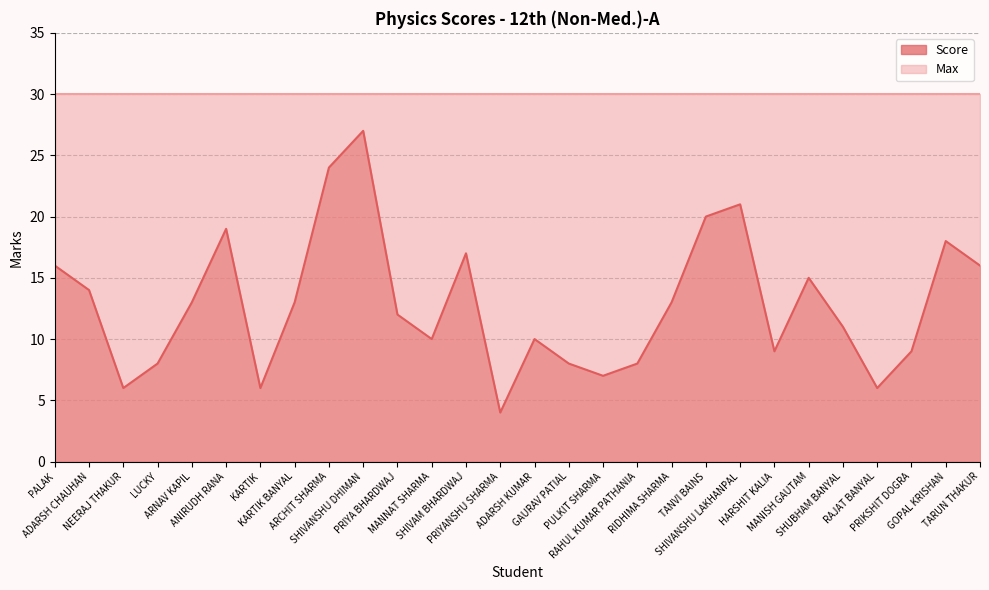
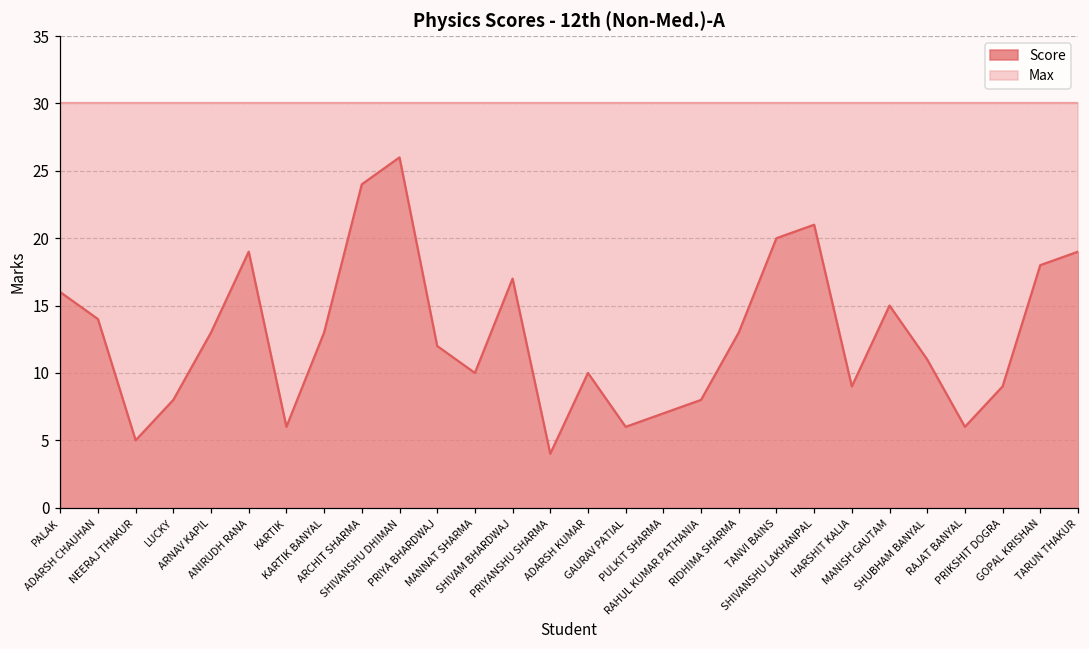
Score, NEERAJ THAKUR: 6 -> 5
Score, SHIVANSHU DHIMAN: 27 -> 26
Score, GAURAV PATIAL: 8 -> 6
Score, TARUN THAKUR: 16 -> 19
